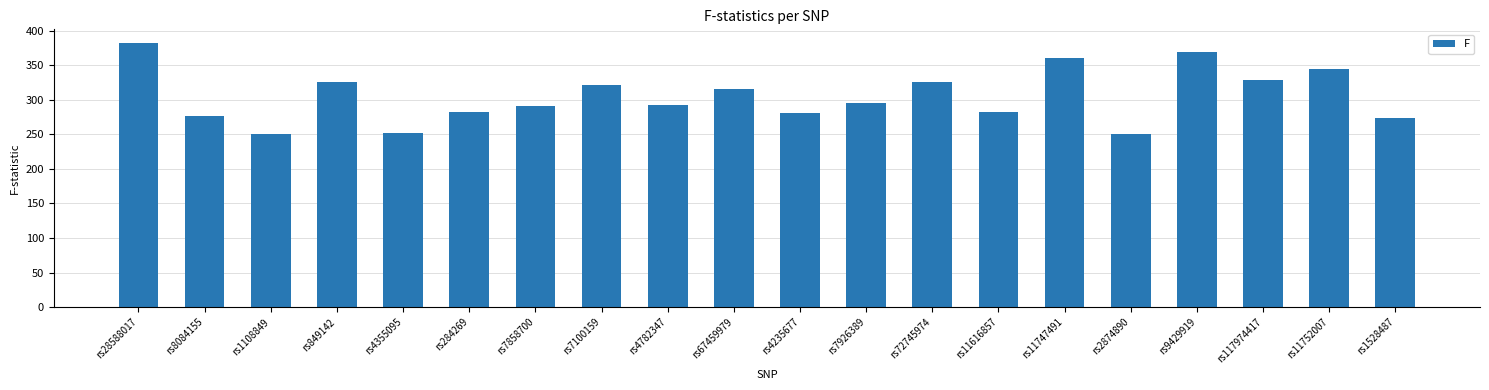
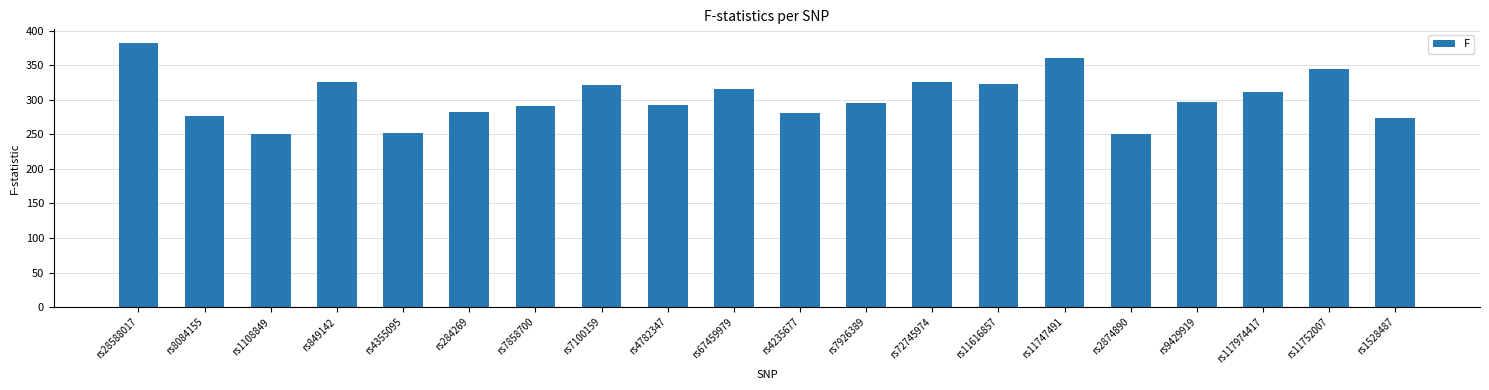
rs11616857: 280 -> 320
rs9429919: 370 -> 300
rs117974417: 330 -> 310
